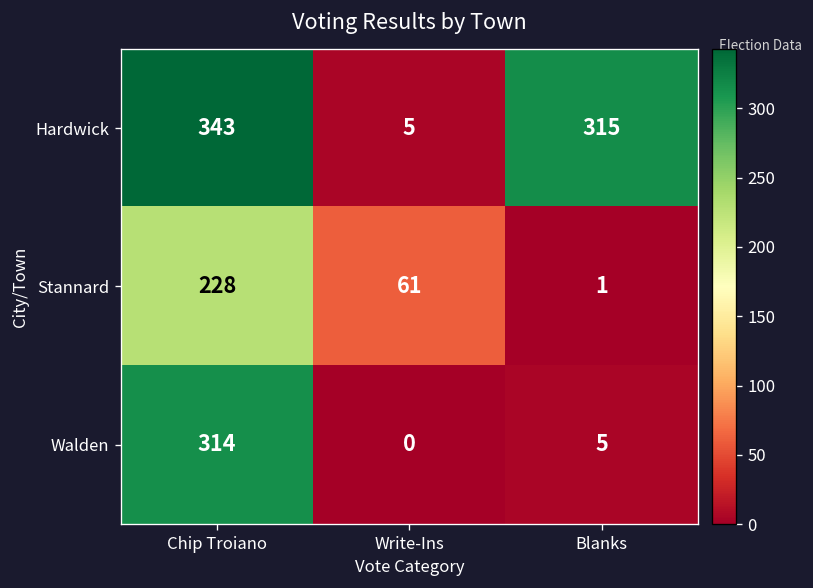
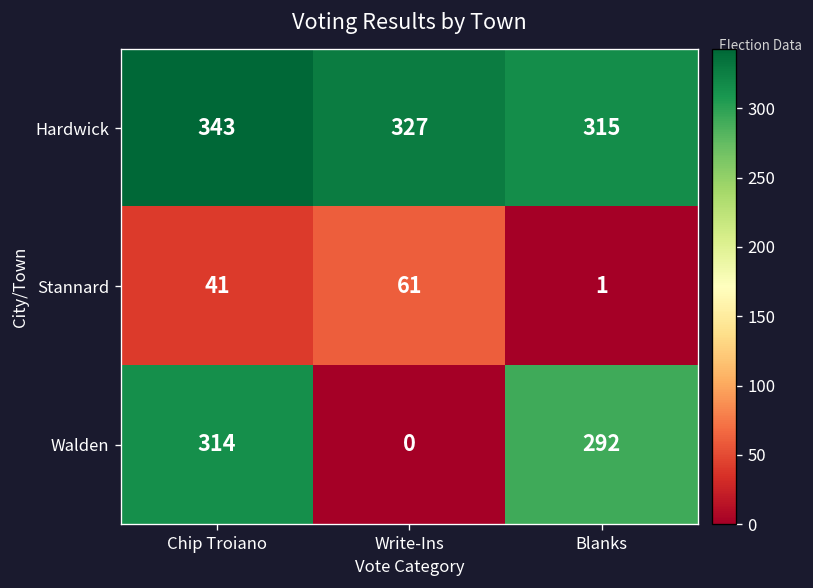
Hardwick, Write-Ins: 5 -> 327
Stannard, Chip Troiano: 228 -> 41
Walden, Blanks: 5 -> 292
